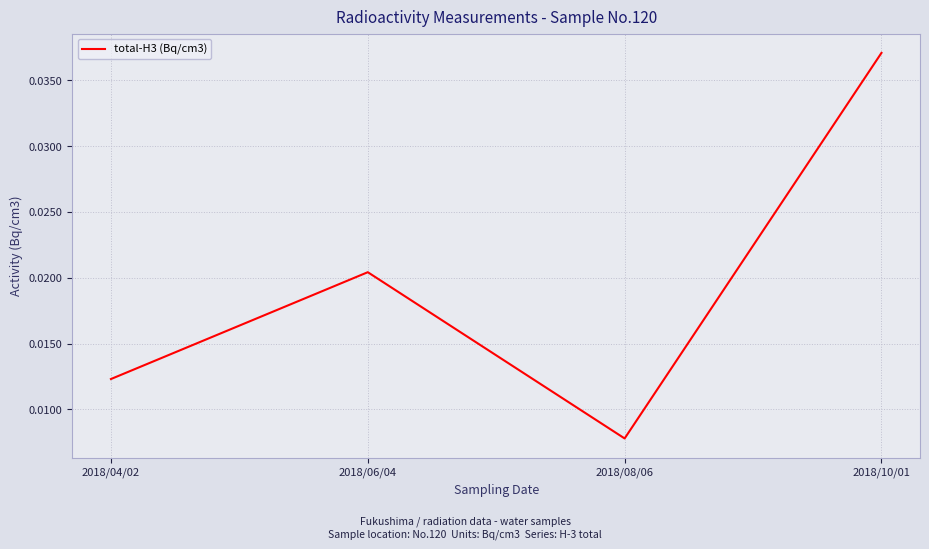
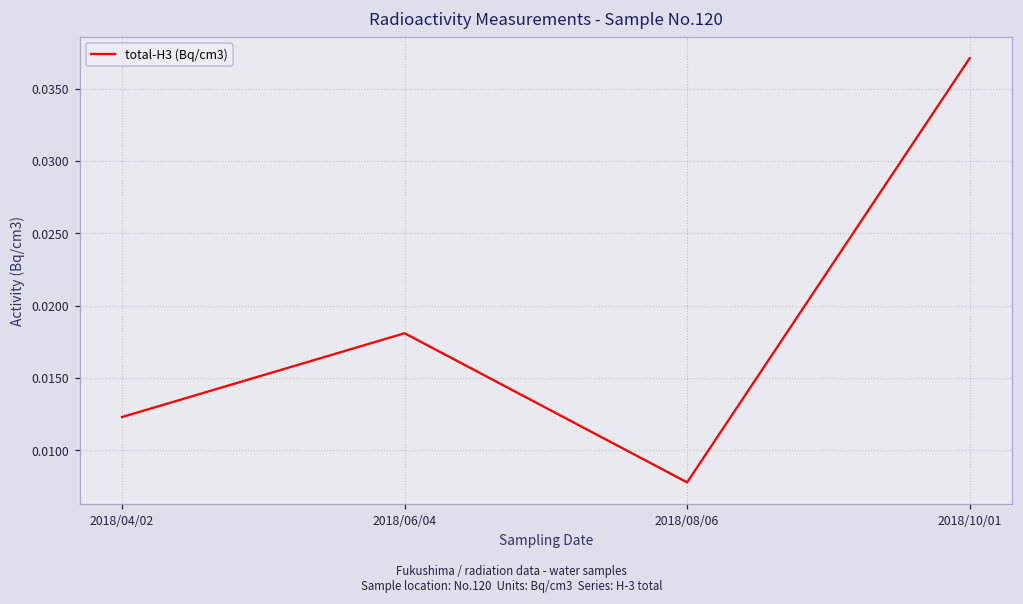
2018/06/04: 0.0204 -> 0.0181
